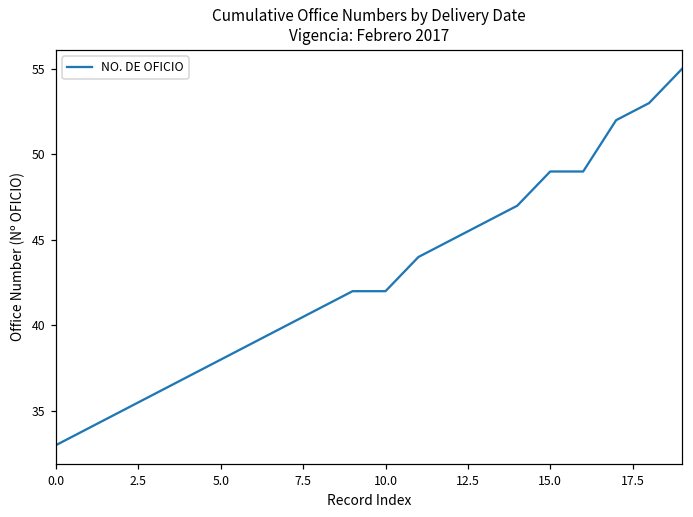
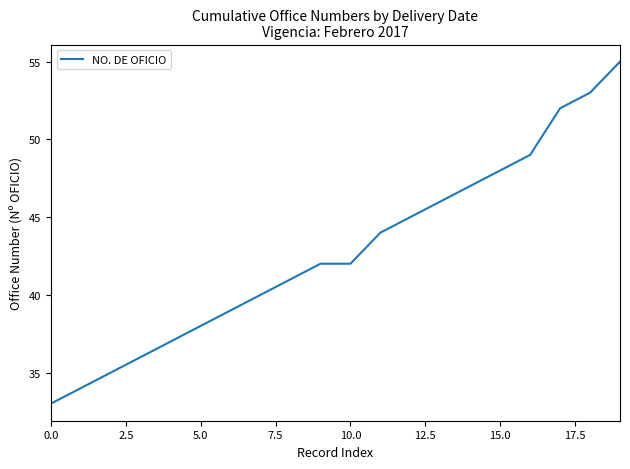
15.0: 49 -> 48
